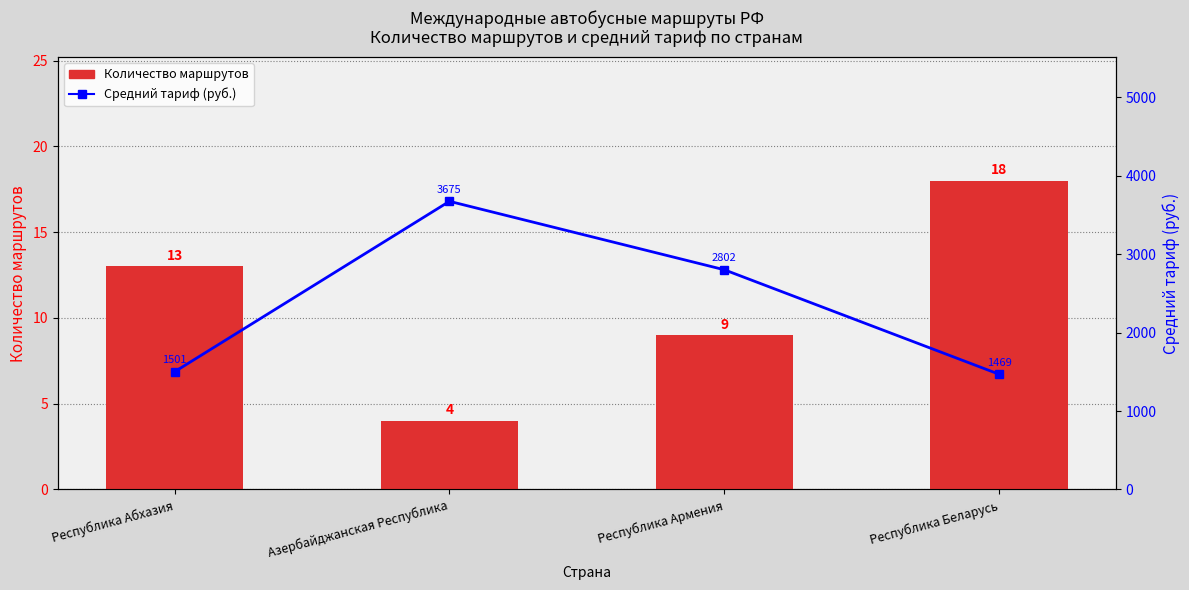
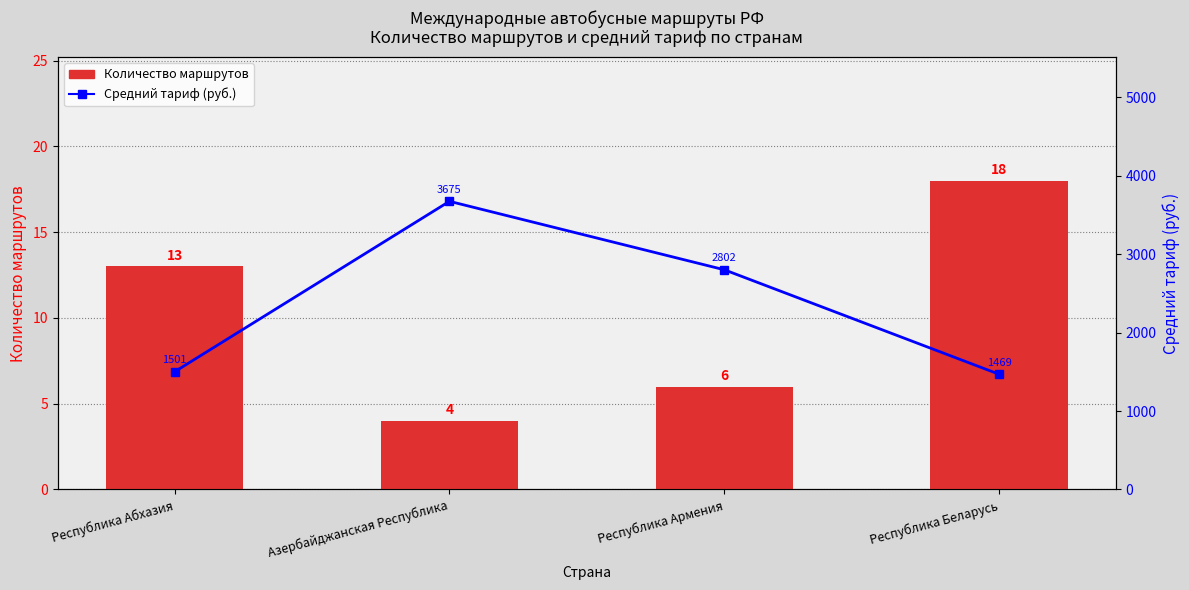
Количество маршрутов, Республика Армения: 9 -> 6
